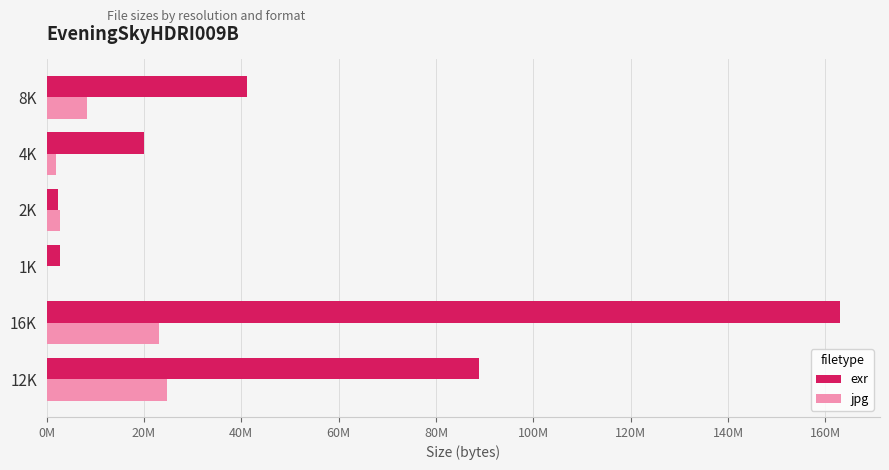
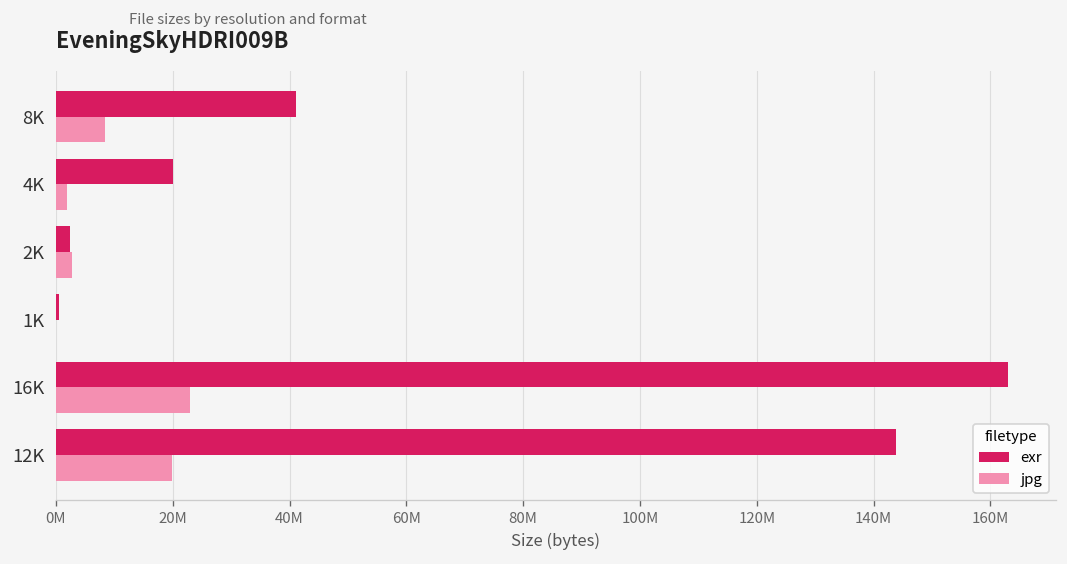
exr, 1K: 3000000 -> 1000000
exr, 12K: 89000000 -> 144000000
jpg, 12K: 25000000 -> 20000000
